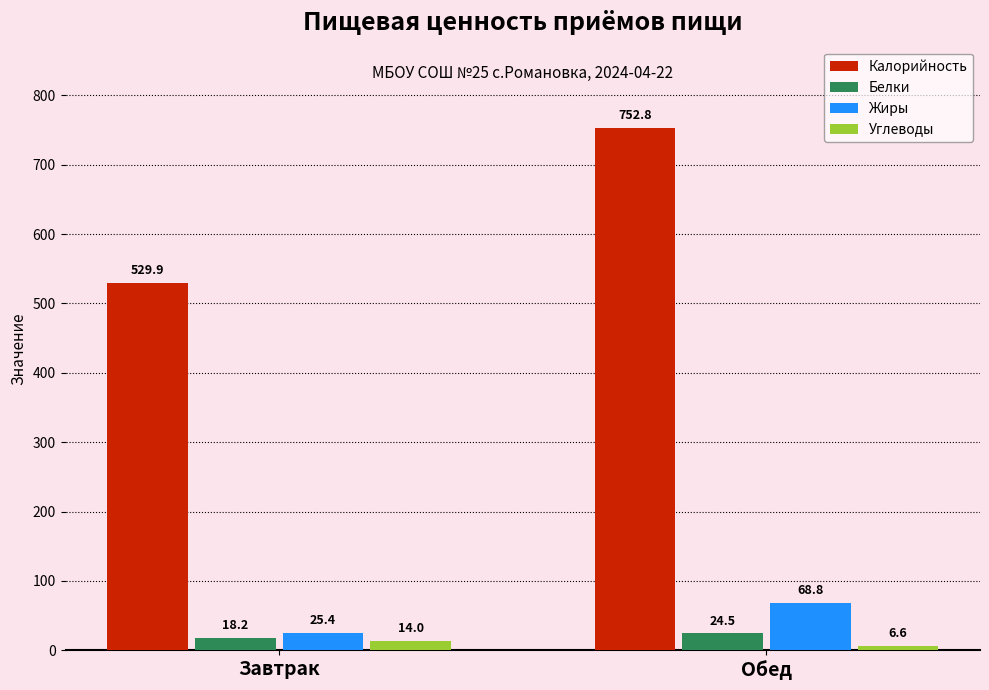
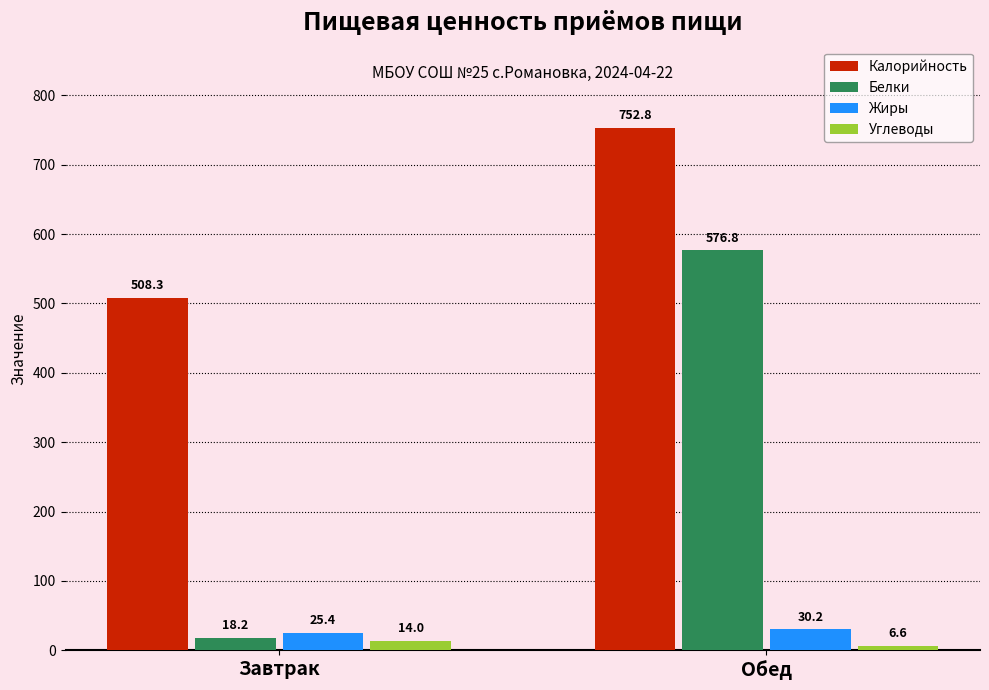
Калорийность, Завтрак: 529.9 -> 508.3
Белки, Обед: 24.5 -> 576.8
Жиры, Обед: 68.8 -> 30.2
